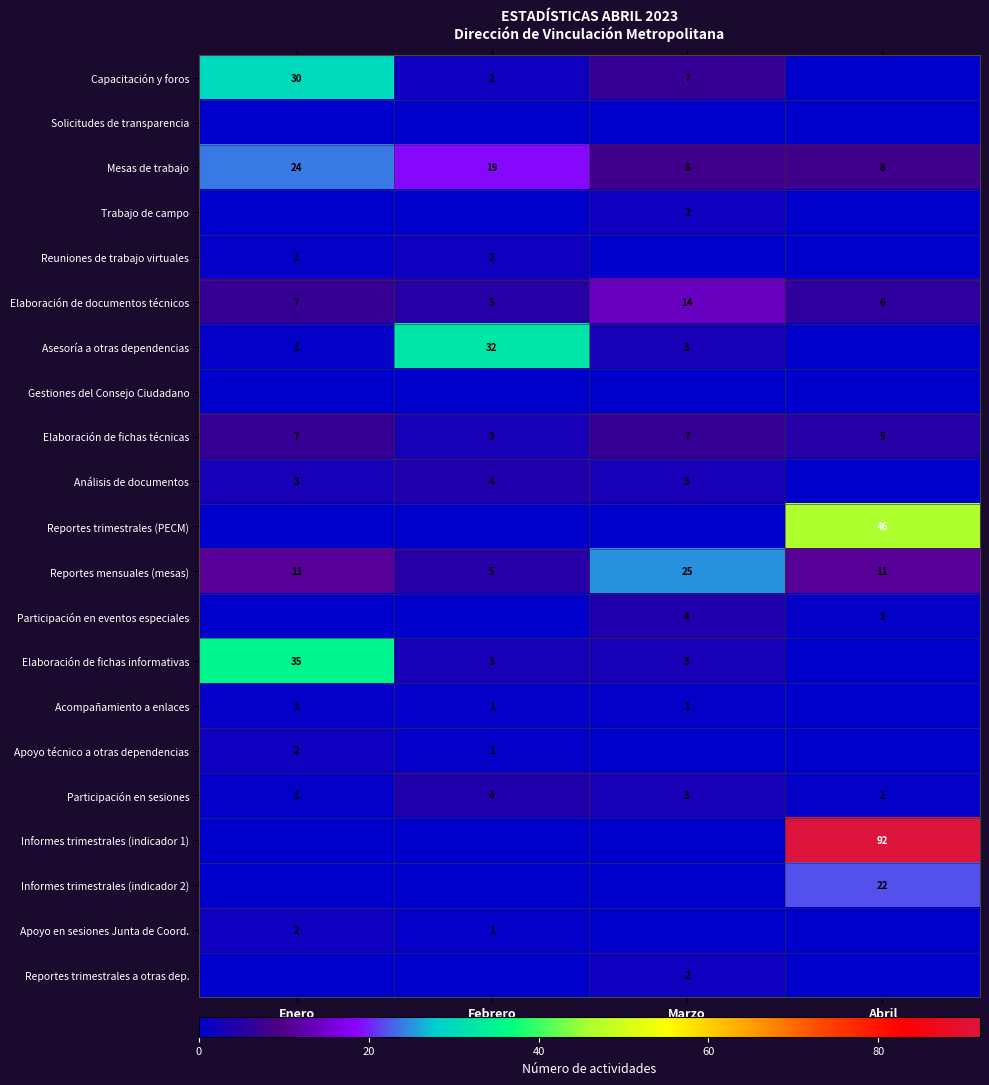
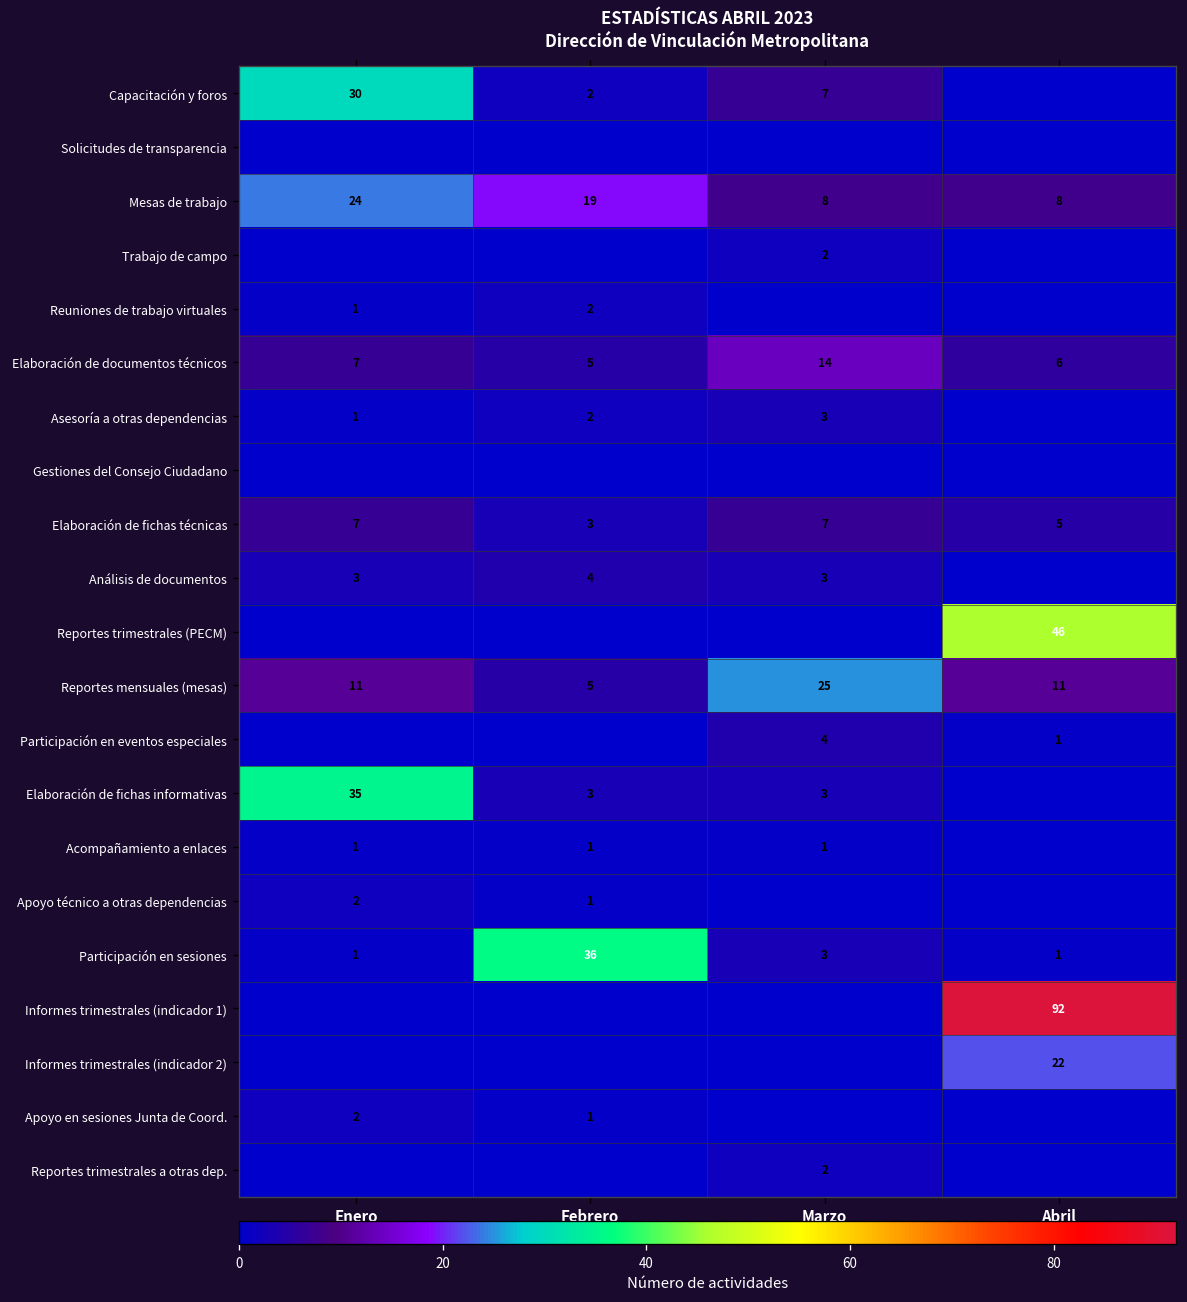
Asesoría a otras dependencias, Febrero: 32 -> 2
Participación en sesiones, Febrero: 4 -> 36
